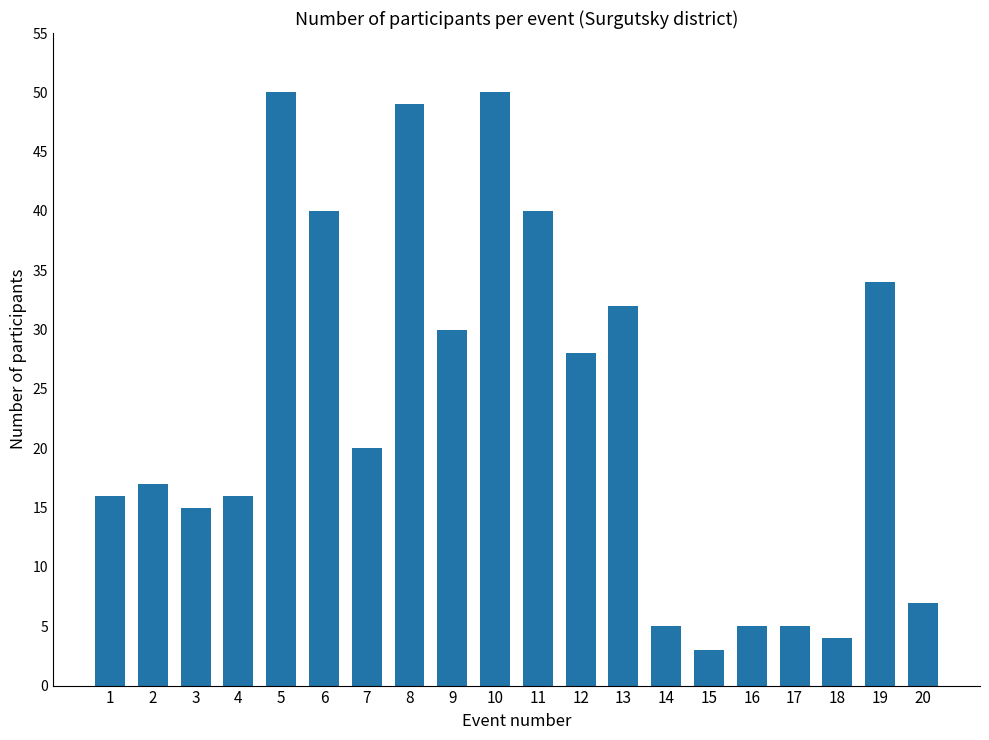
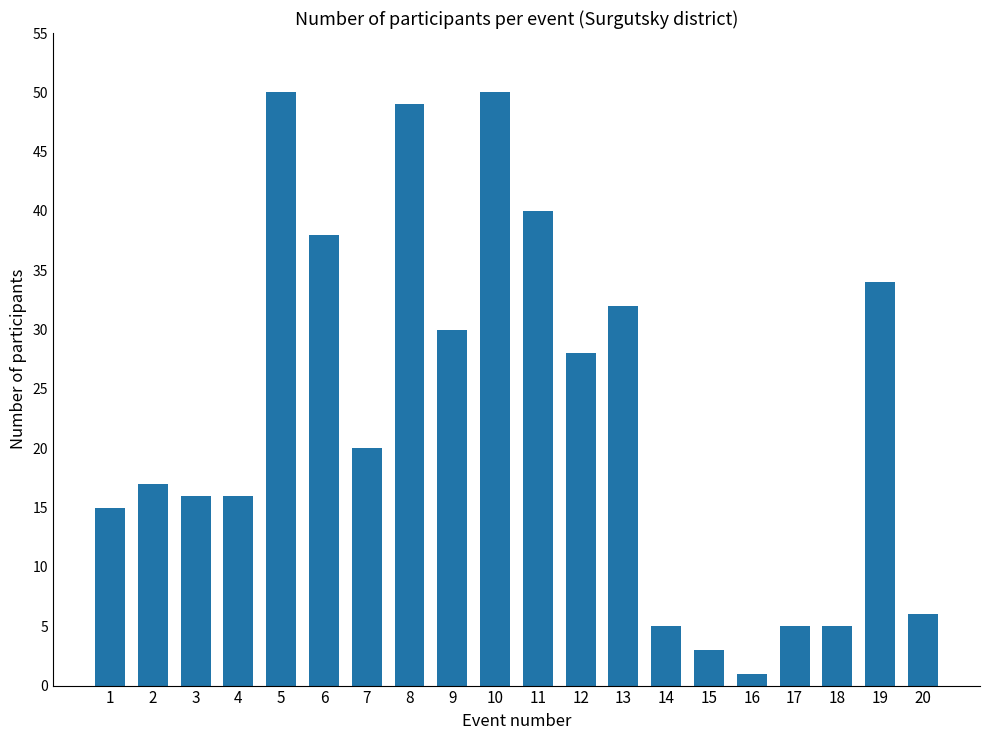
1: 16 -> 15
3: 15 -> 16
6: 40 -> 38
16: 5 -> 1
18: 4 -> 5
20: 7 -> 6
